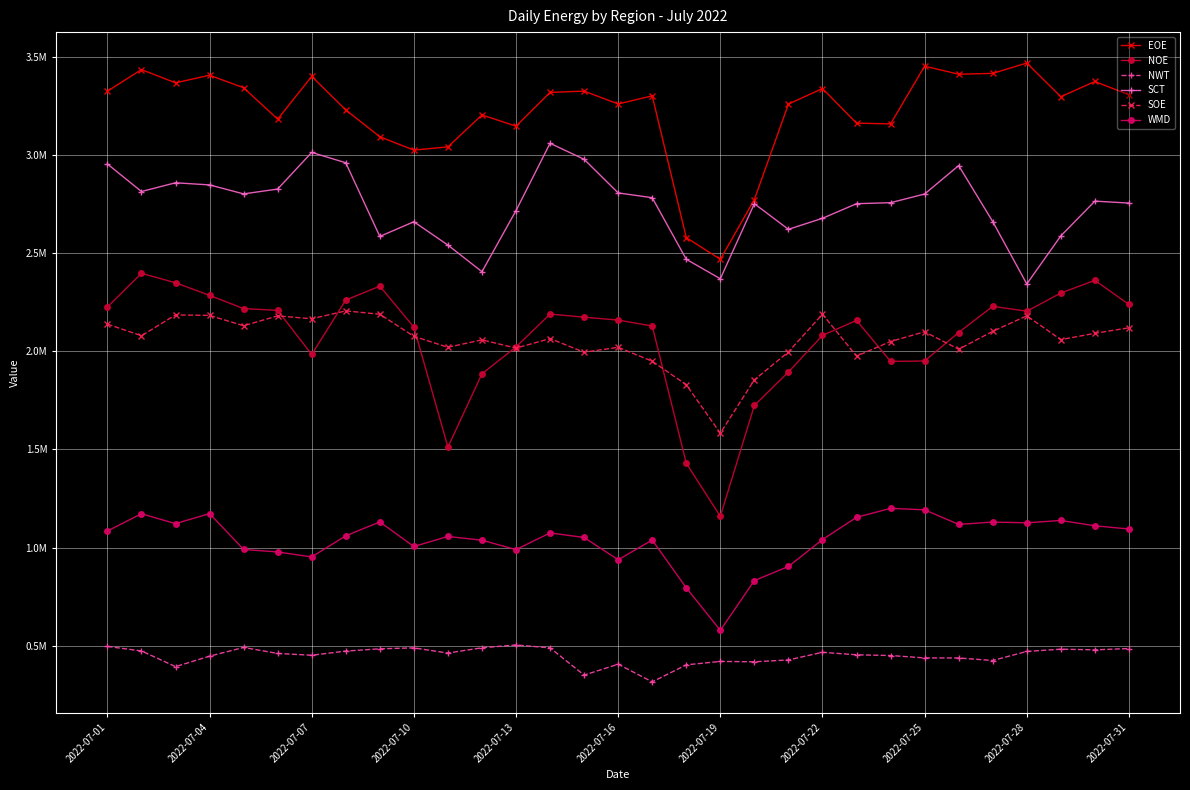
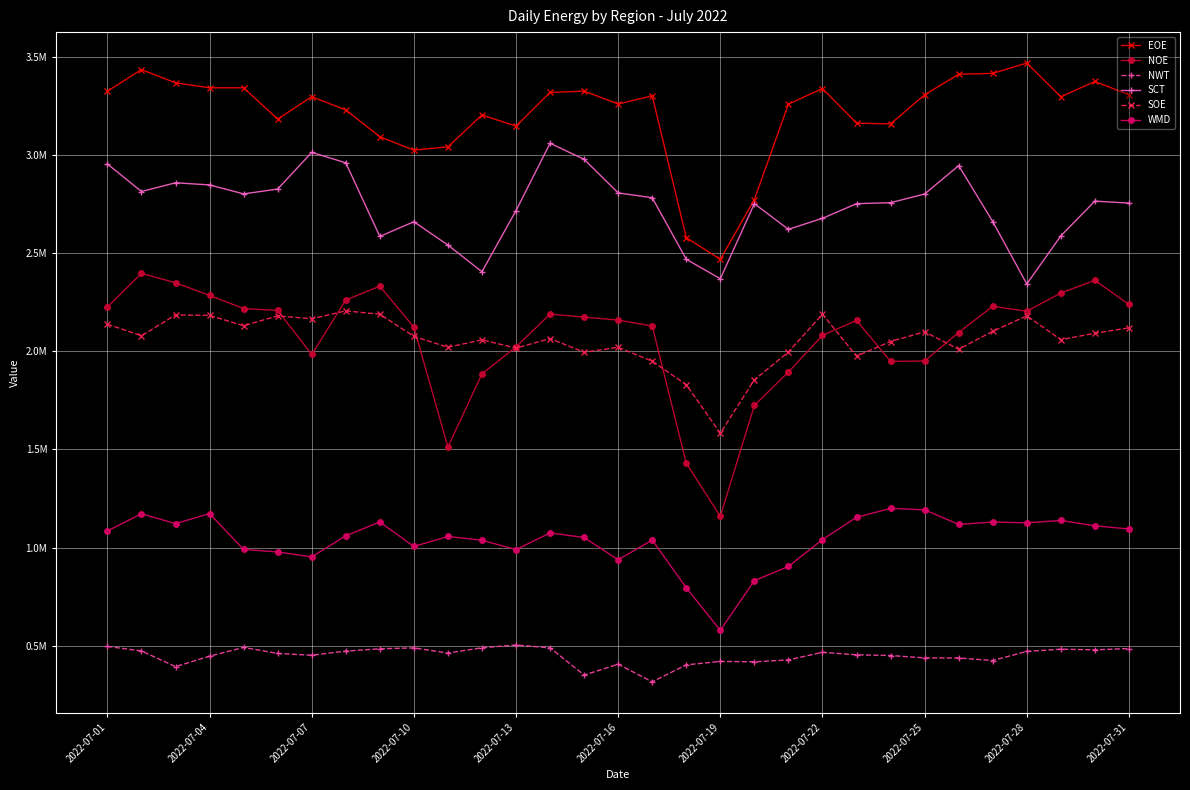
EOE, 2022-07-04: 3410000 -> 3340000
EOE, 2022-07-07: 3400000 -> 3300000
EOE, 2022-07-25: 3450000 -> 3310000
